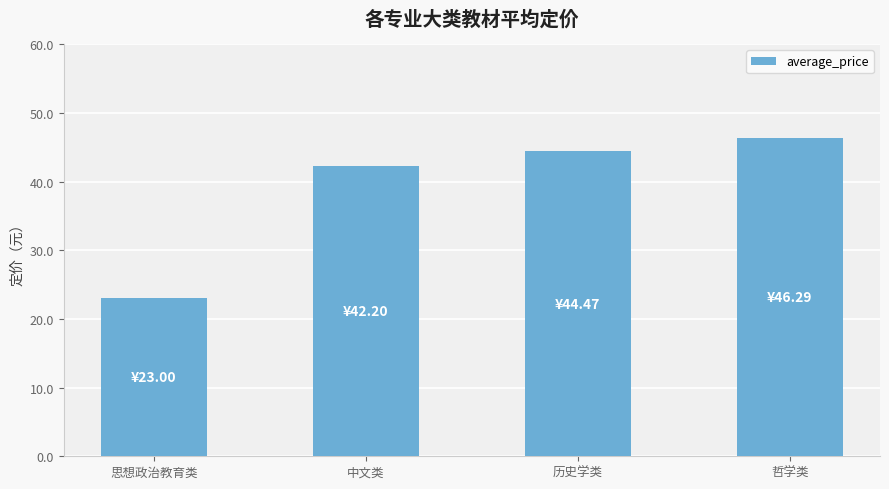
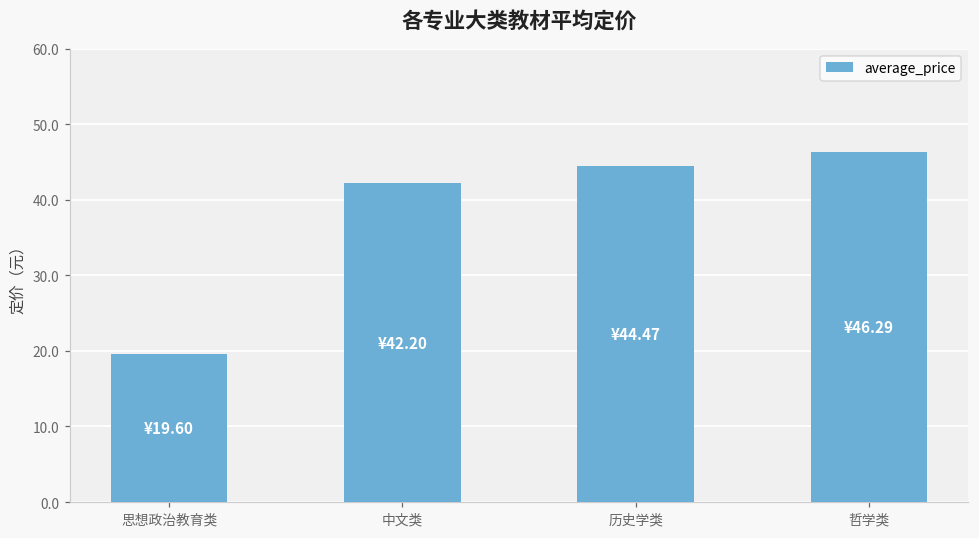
思想政治教育类: ¥23.00 -> ¥19.60
